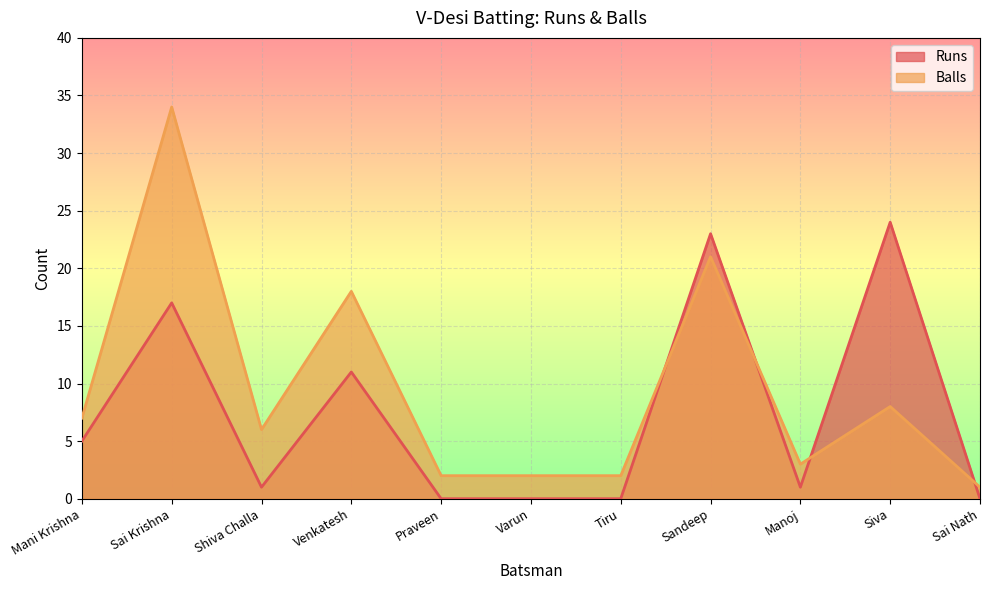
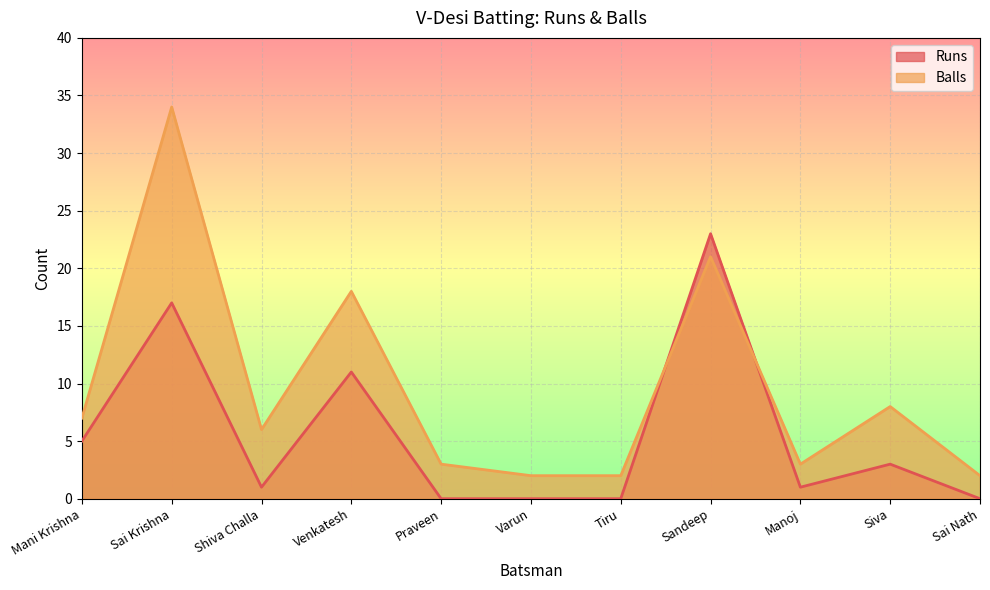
Balls, Praveen: 2 -> 3
Runs, Siva: 24 -> 3
Balls, Sai Nath: 1 -> 2
